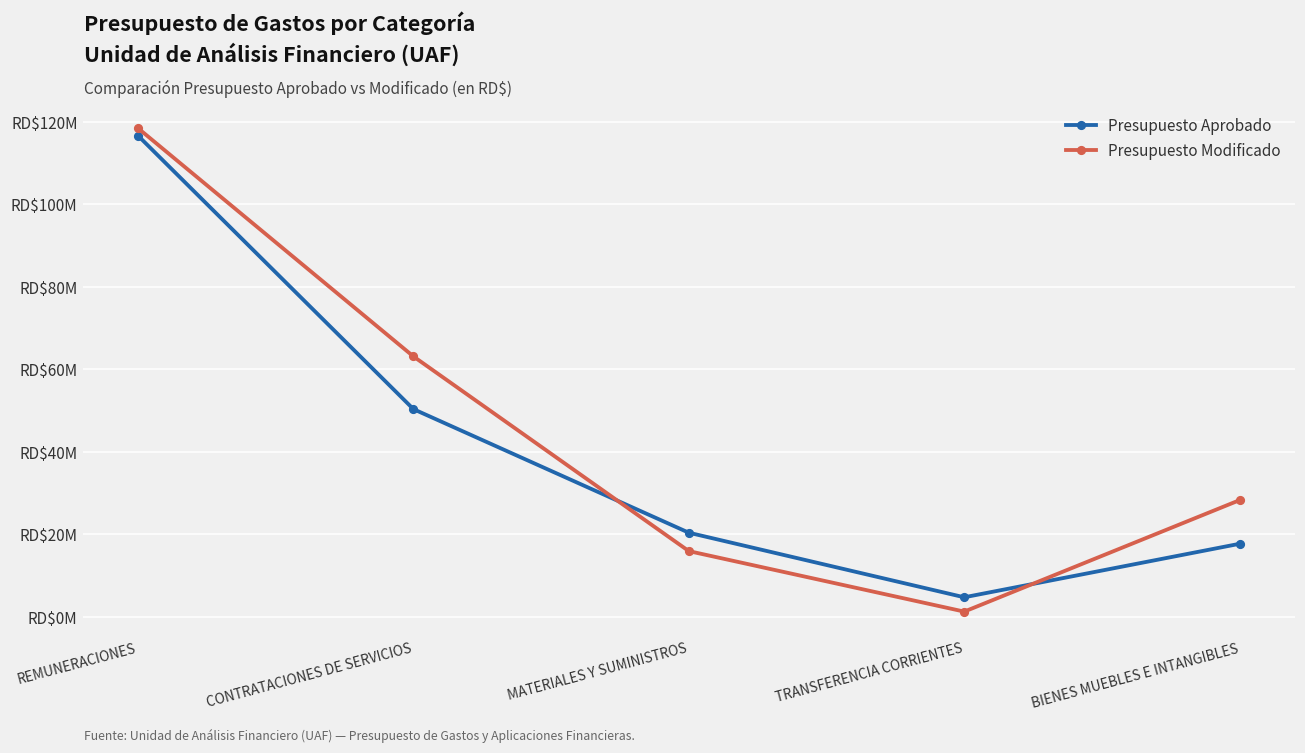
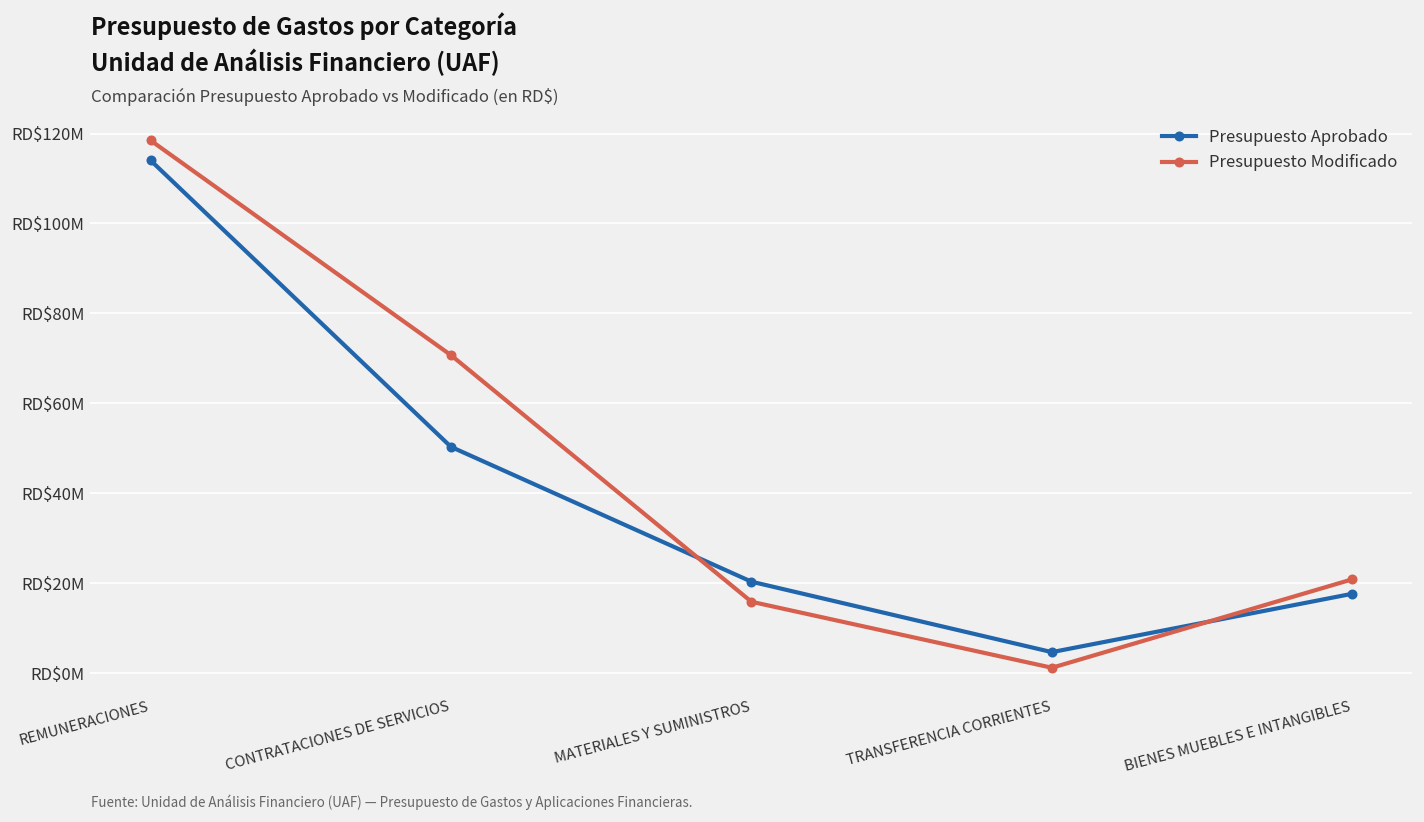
Presupuesto Aprobado, REMUNERACIONES: RD$117000000 -> RD$114000000
Presupuesto Modificado, CONTRATACIONES DE SERVICIOS: RD$63000000 -> RD$71000000
Presupuesto Modificado, BIENES MUEBLES E INTANGIBLES: RD$28000000 -> RD$21000000
